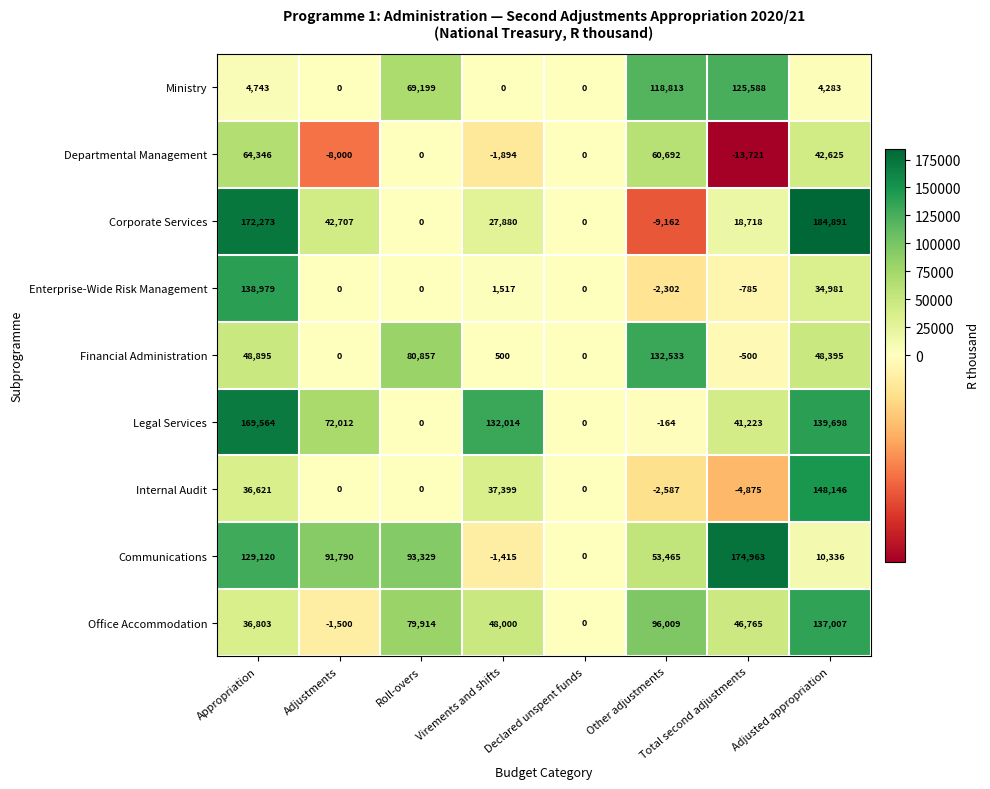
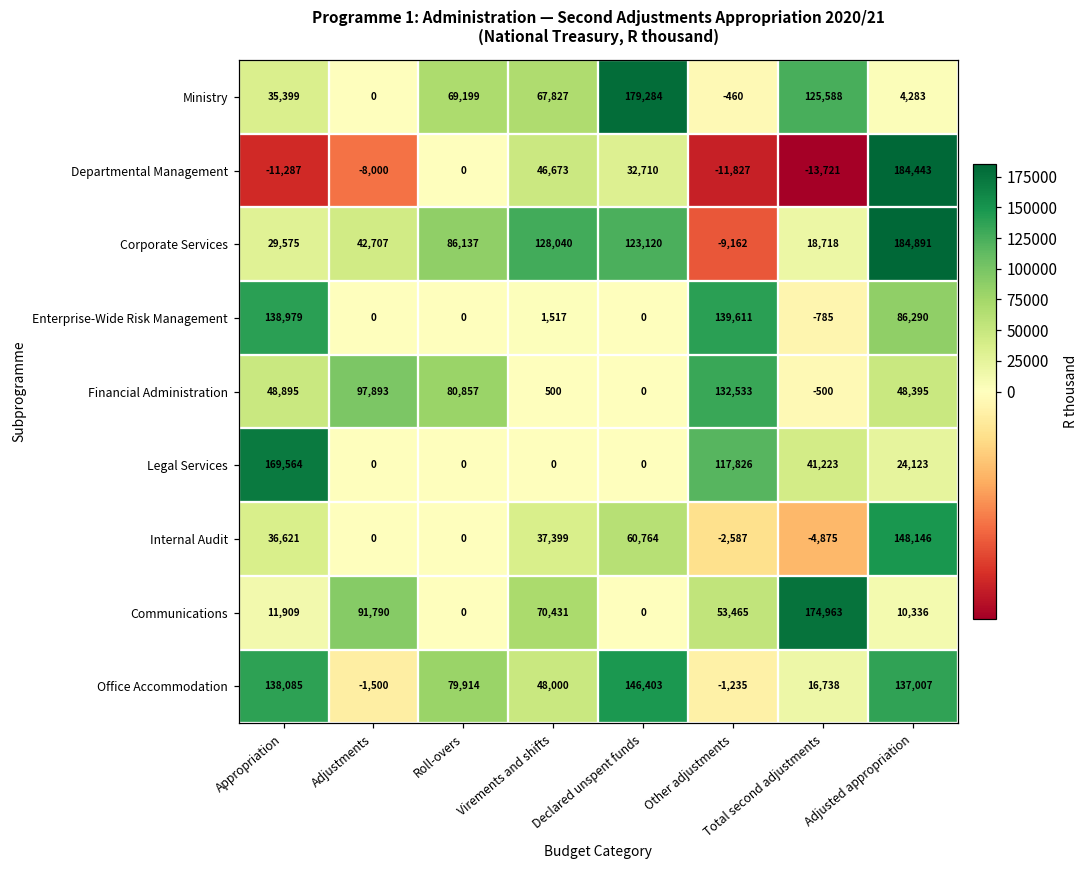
Ministry, Appropriation: 4,743 -> 35,399
Ministry, Virements and shifts: 0 -> 67,827
Ministry, Declared unspent funds: 0 -> 179,284
Ministry, Other adjustments: 118,813 -> -460
Departmental Management, Appropriation: 64,346 -> -11,287
Departmental Management, Virements and shifts: -1,894 -> 46,673
Departmental Management, Declared unspent funds: 0 -> 32,710
Departmental Management, Other adjustments: 60,692 -> -11,827
Departmental Management, Adjusted appropriation: 42,625 -> 184,443
Corporate Services, Appropriation: 172,273 -> 29,575
Corporate Services, Roll-overs: 0 -> 86,137
Corporate Services, Virements and shifts: 27,880 -> 128,040
Corporate Services, Declared unspent funds: 0 -> 123,120
Enterprise-Wide Risk Management, Other adjustments: -2,302 -> 139,611
Enterprise-Wide Risk Management, Adjusted appropriation: 34,981 -> 86,290
Financial Administration, Adjustments: 0 -> 97,893
Legal Services, Adjustments: 72,012 -> 0
Legal Services, Virements and shifts: 132,014 -> 0
Legal Services, Other adjustments: -164 -> 117,826
Legal Services, Adjusted appropriation: 139,698 -> 24,123
Internal Audit, Declared unspent funds: 0 -> 60,764
Communications, Appropriation: 129,120 -> 11,909
Communications, Roll-overs: 93,329 -> 0
Communications, Virements and shifts: -1,415 -> 70,431
Office Accommodation, Appropriation: 36,803 -> 138,085
Office Accommodation, Declared unspent funds: 0 -> 146,403
Office Accommodation, Other adjustments: 96,009 -> -1,235
Office Accommodation, Total second adjustments: 46,765 -> 16,738
